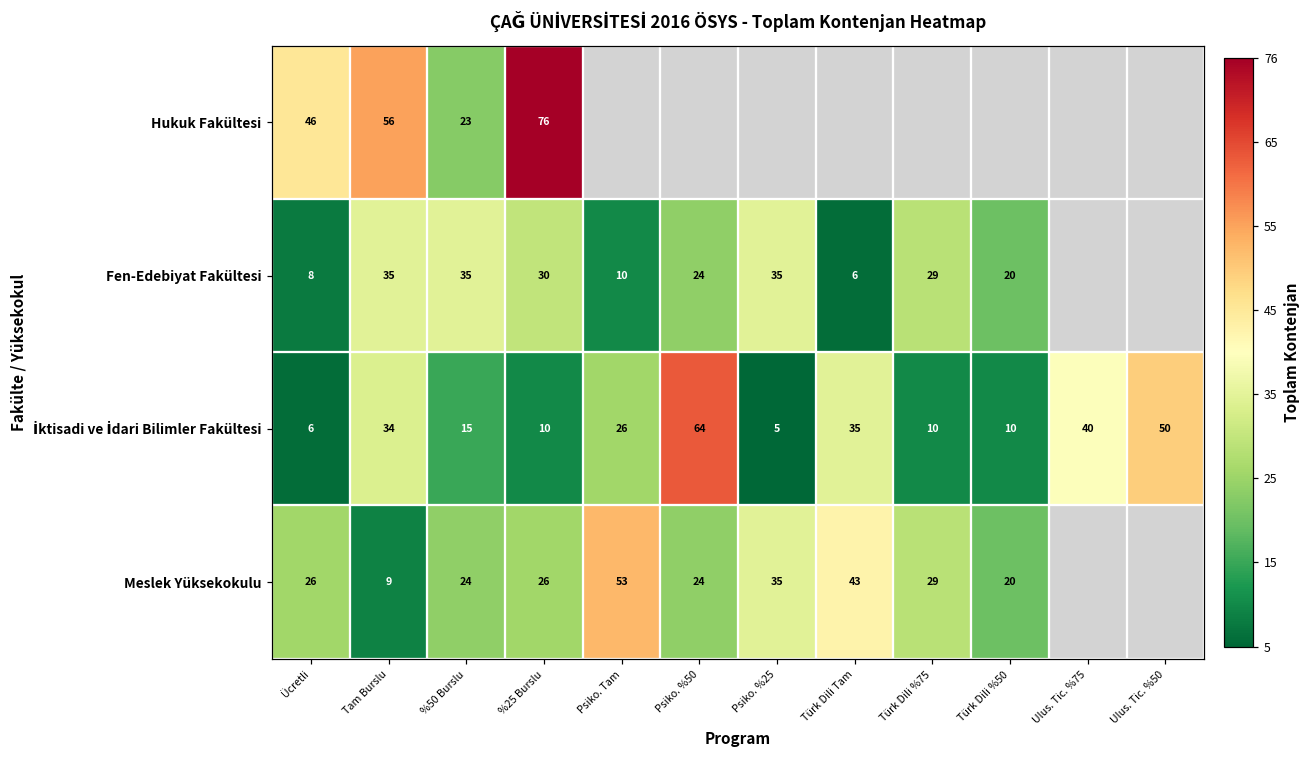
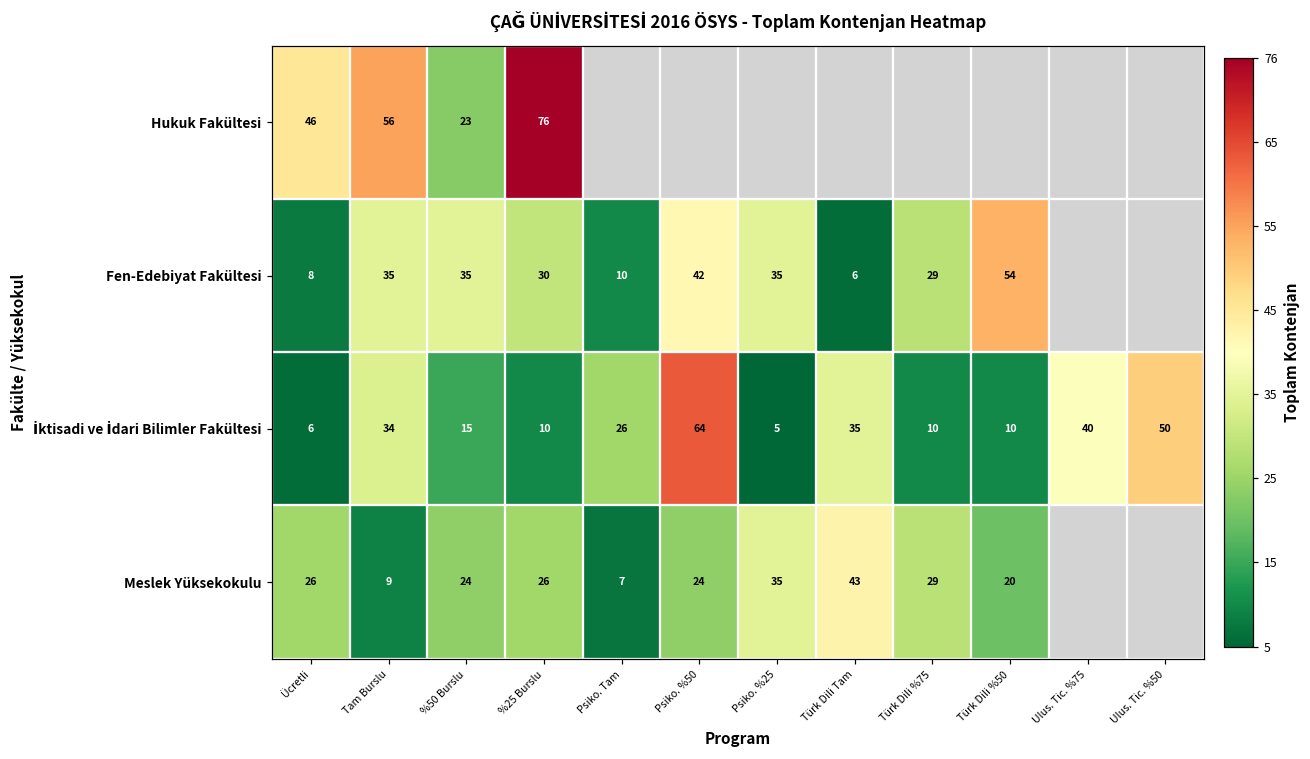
Fen-Edebiyat Fakültesi, Psiko. %50: 24 -> 42
Fen-Edebiyat Fakültesi, Türk Dili %50: 20 -> 54
Meslek Yüksekokulu, Psiko. Tam: 53 -> 7
